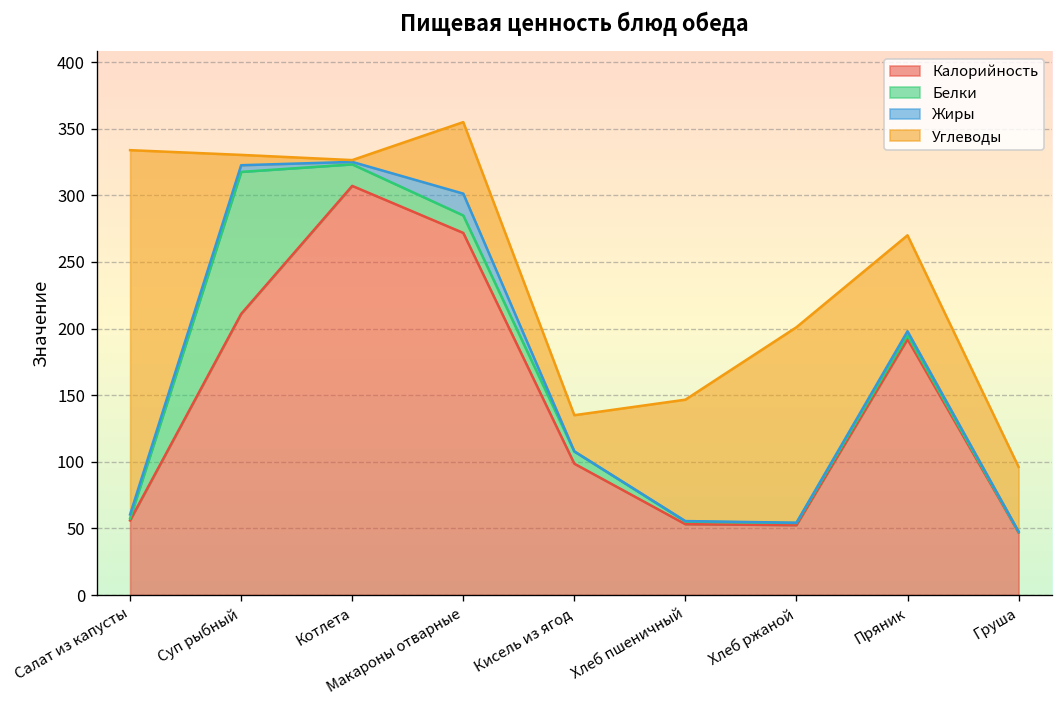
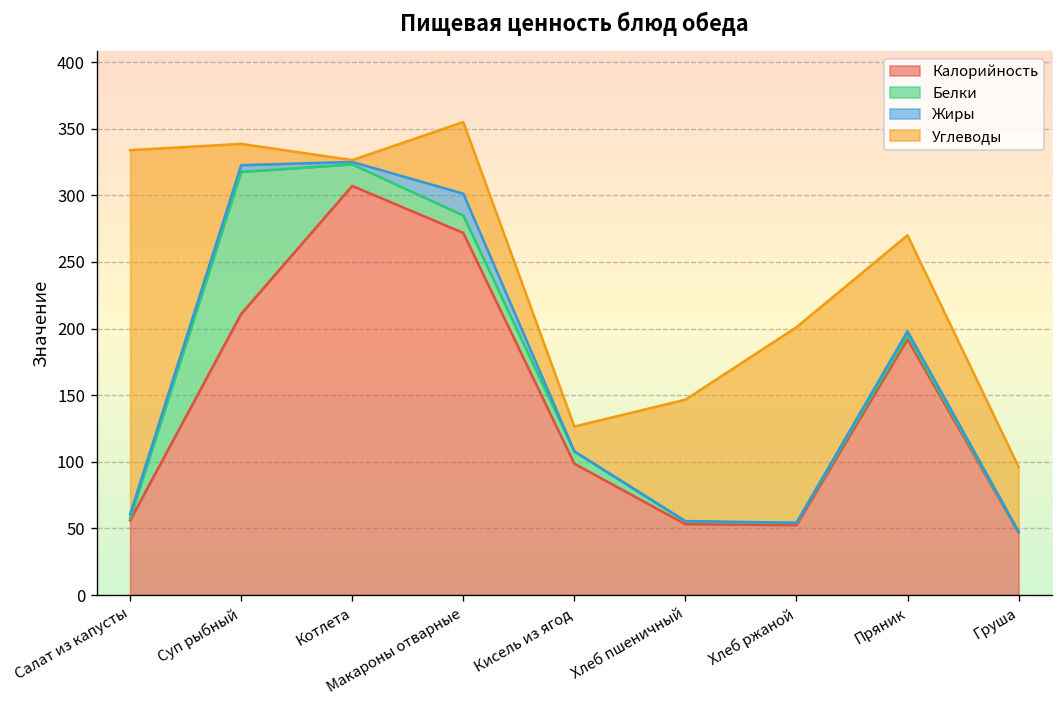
Углеводы, Суп рыбный: 8 -> 16
Углеводы, Кисель из ягод: 27 -> 19
